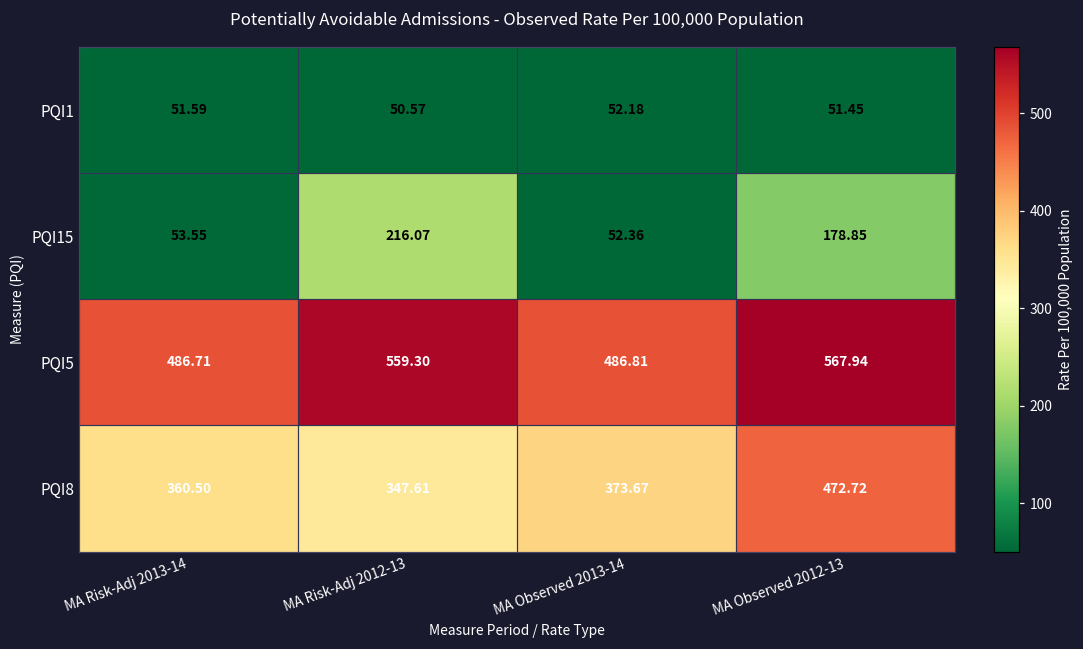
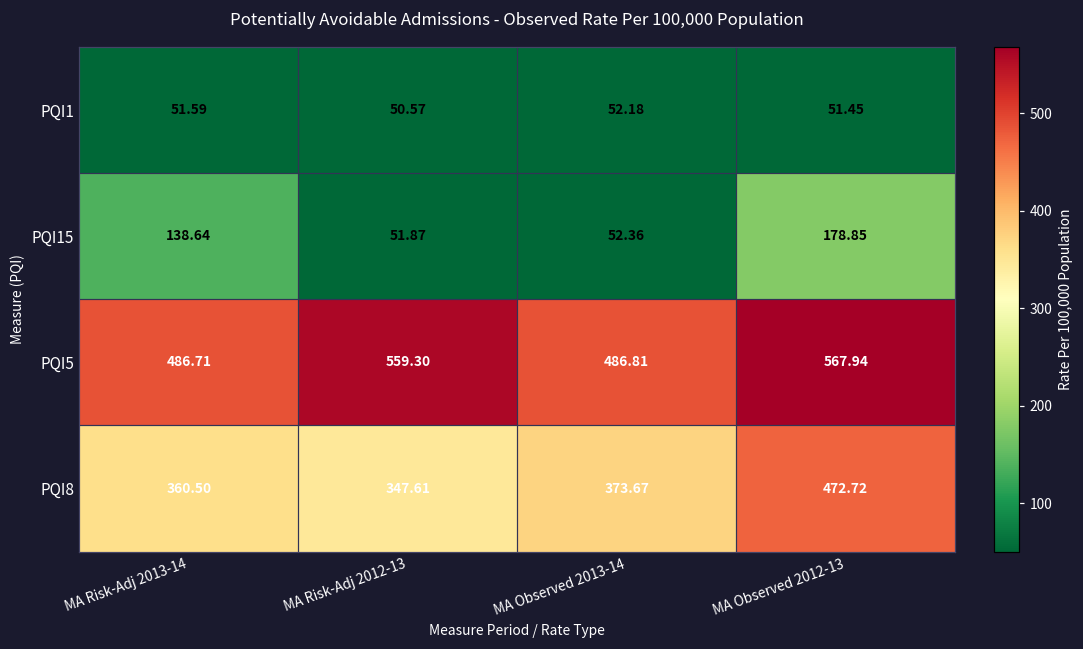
PQI15, MA Risk-Adj 2013-14: 53.55 -> 138.64
PQI15, MA Risk-Adj 2012-13: 216.07 -> 51.87
